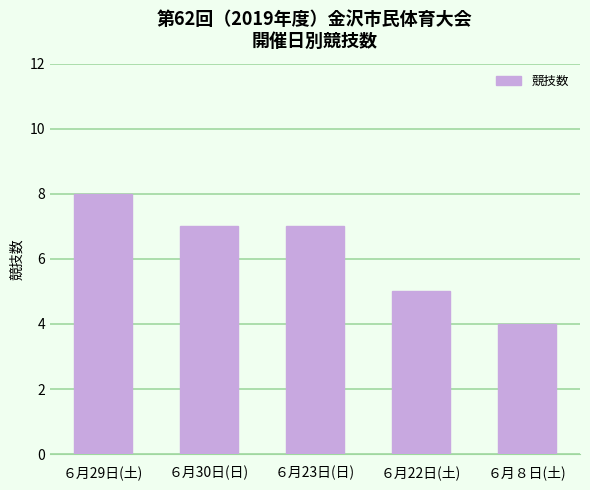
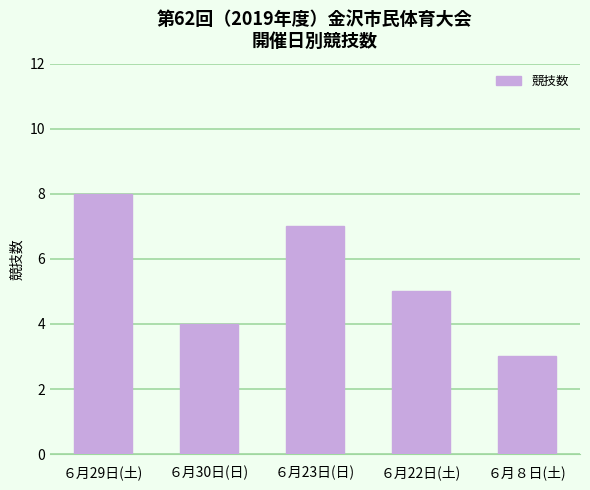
６月30日(日): 7 -> 4
６月８日(土): 4 -> 3
